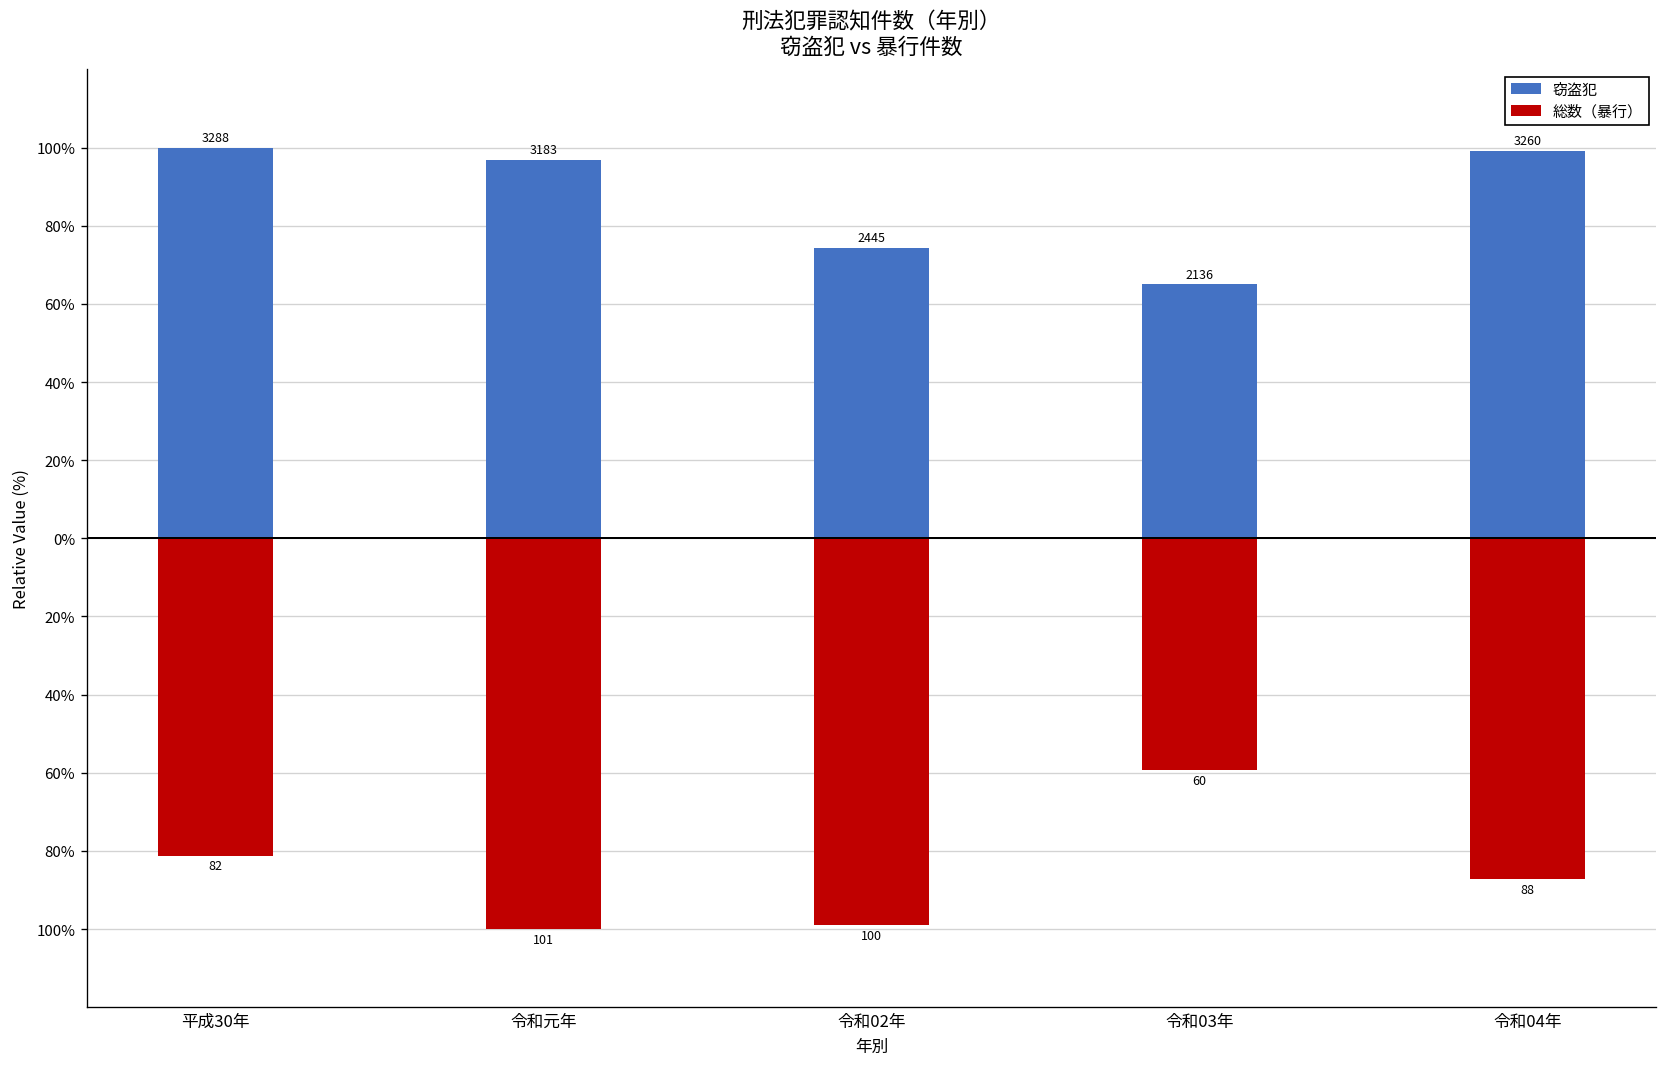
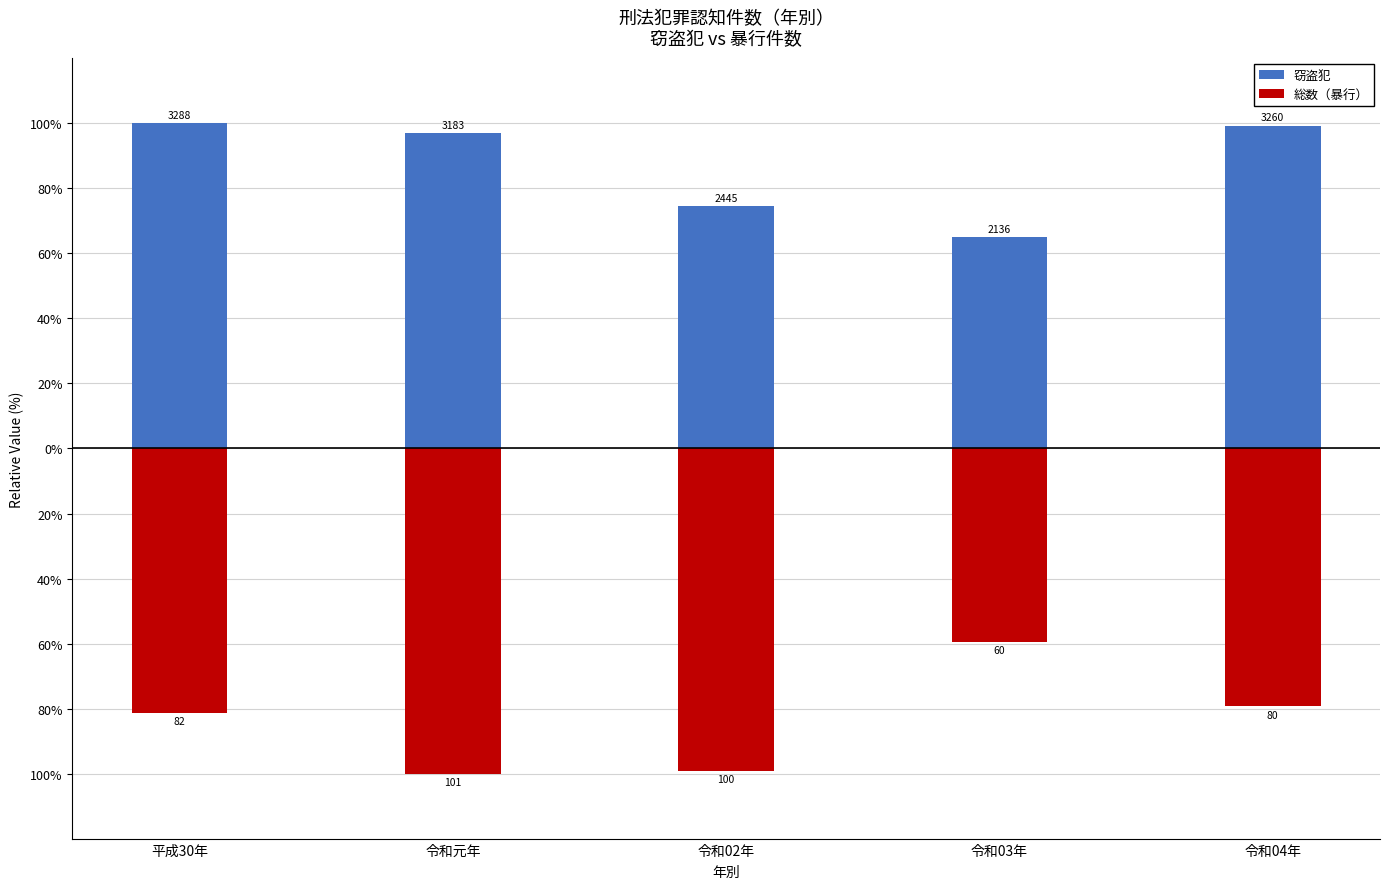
総数（暴行）, 令和04年: 88 -> 80
